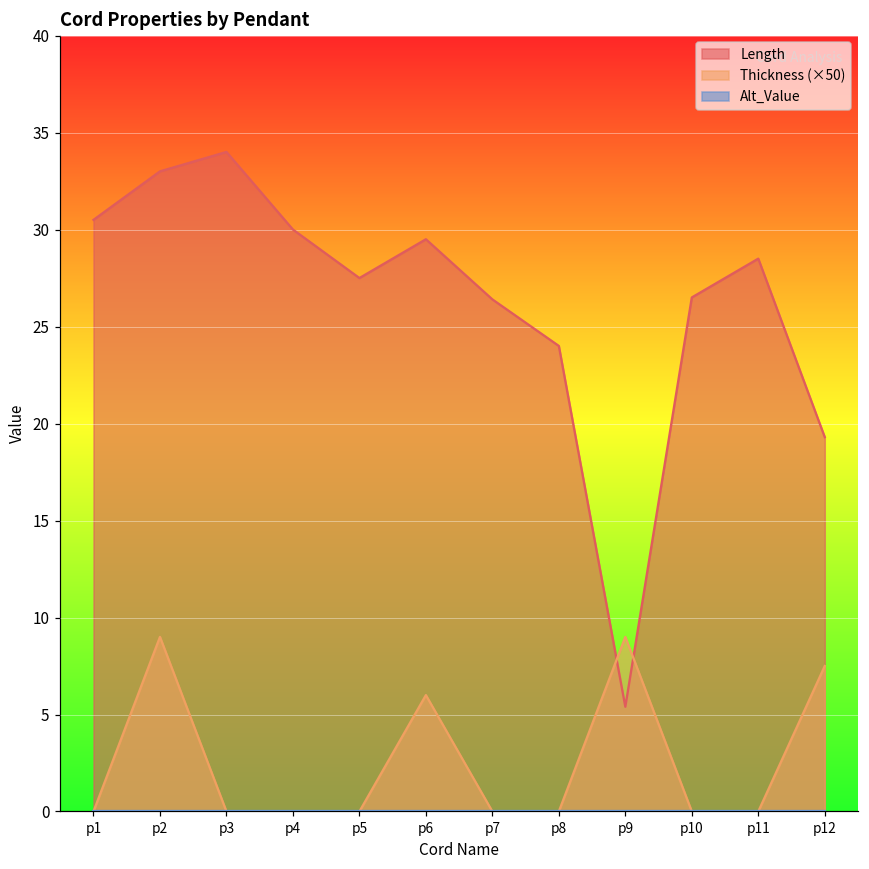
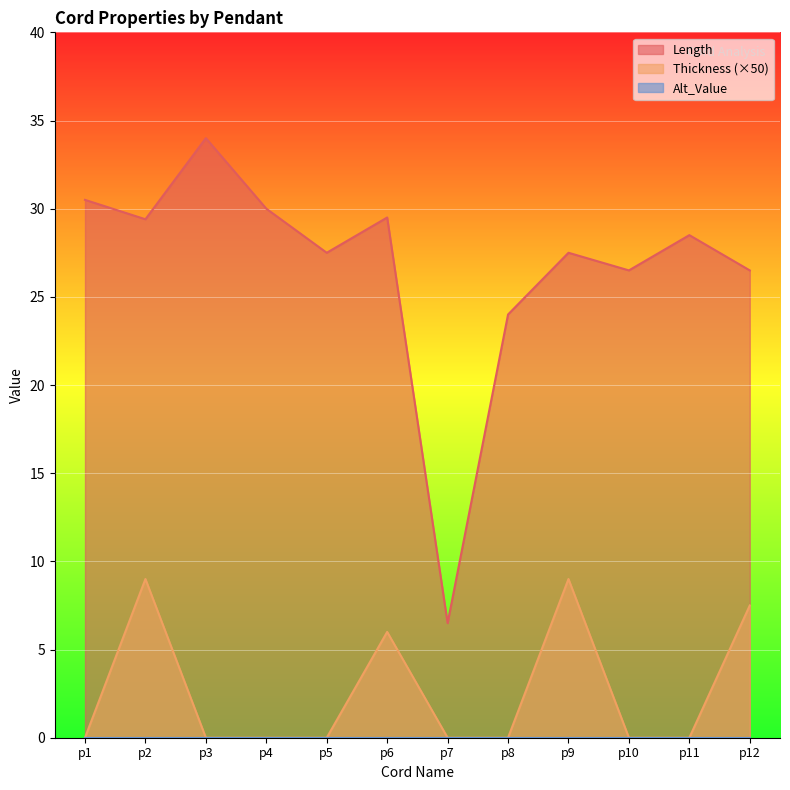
Length, p2: 33.0 -> 29.4
Length, p7: 26.4 -> 6.5
Length, p9: 5.4 -> 27.5
Length, p12: 19.3 -> 26.5
